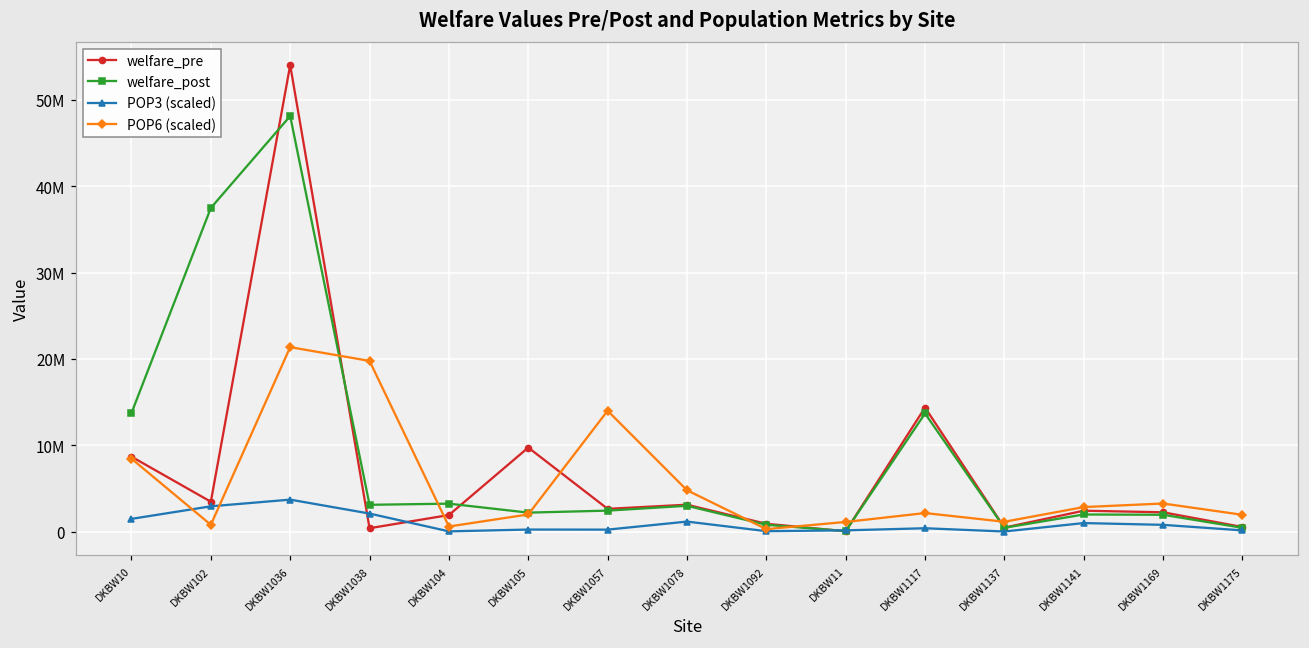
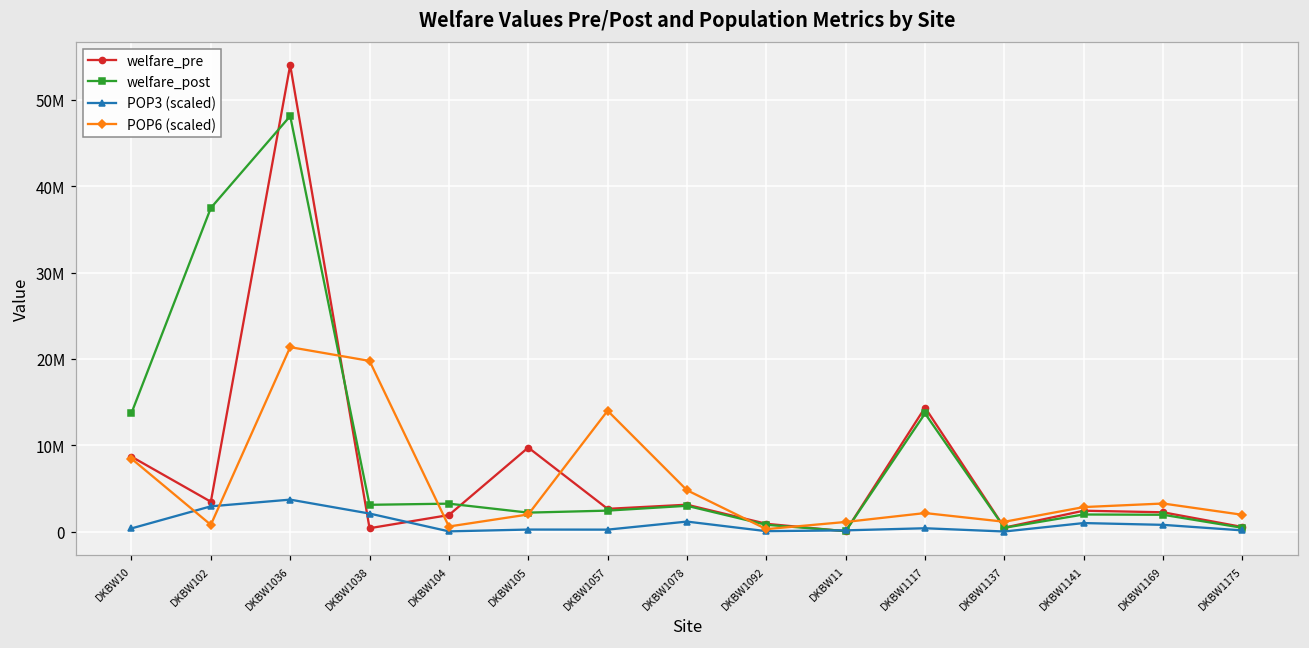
POP3 (scaled), DKBW10: 1000000 -> 0
